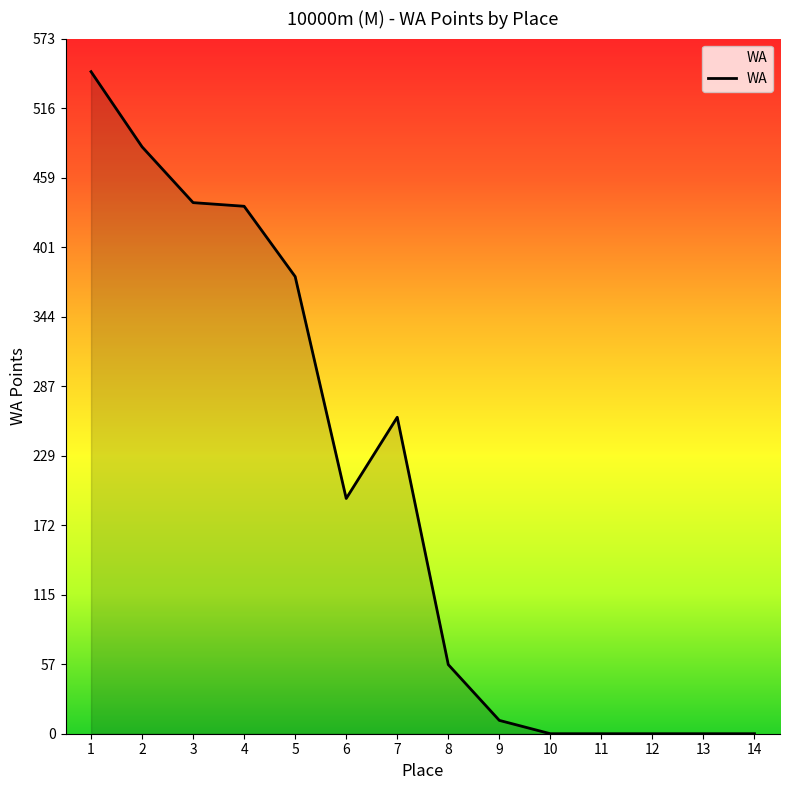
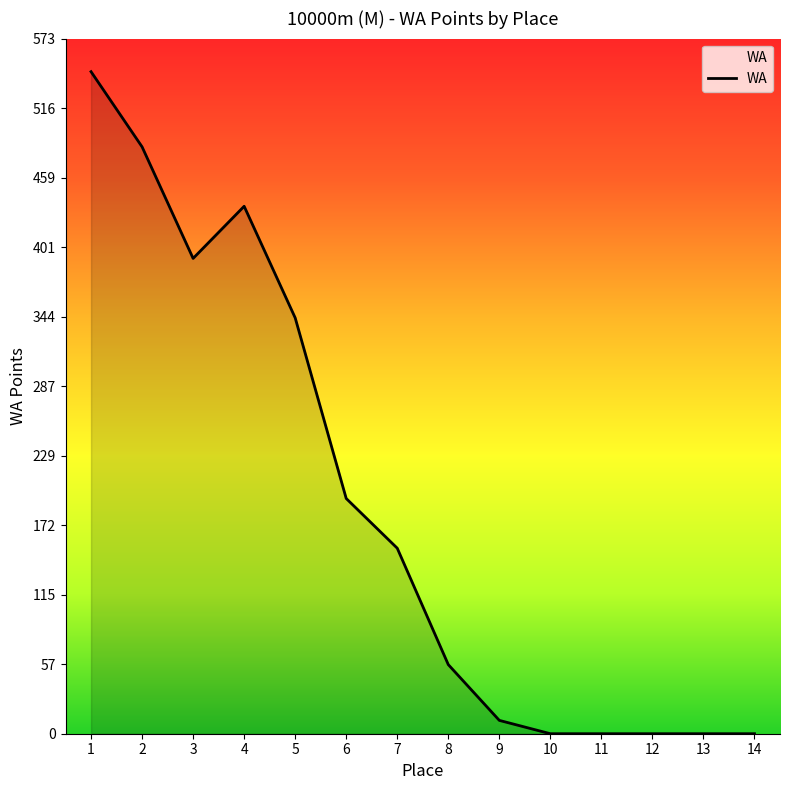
3: 438 -> 392
5: 377 -> 343
7: 261 -> 153
